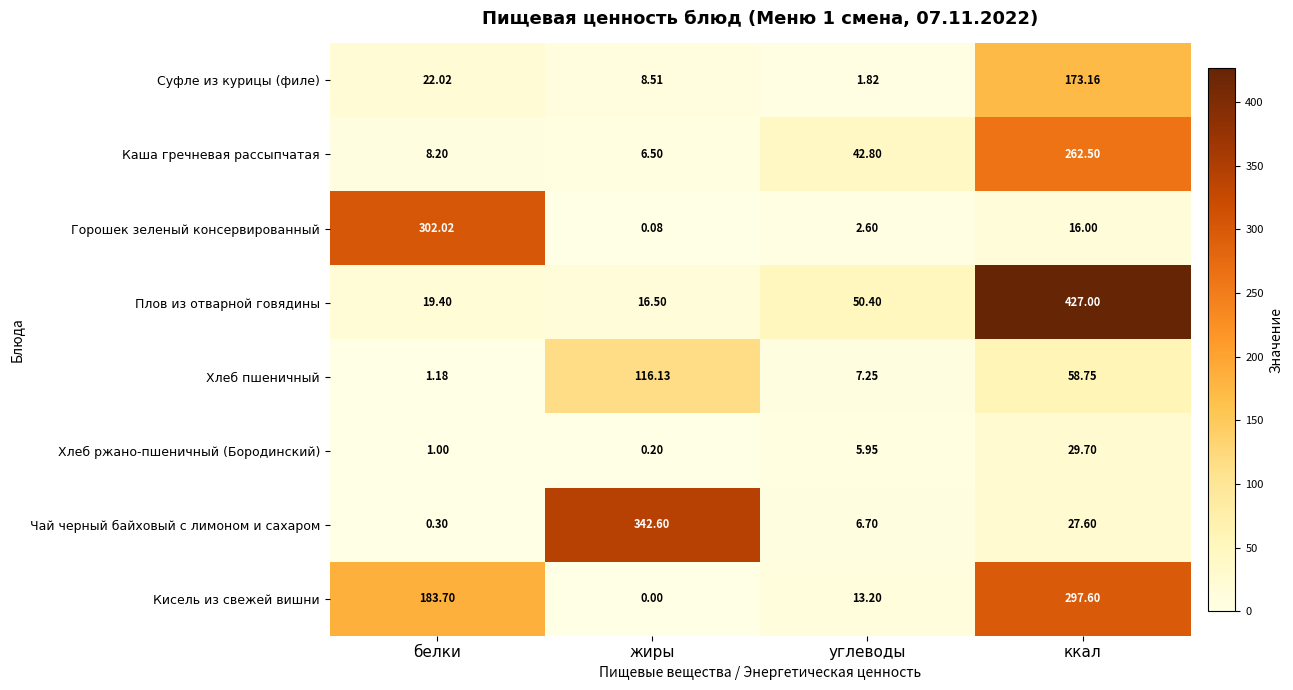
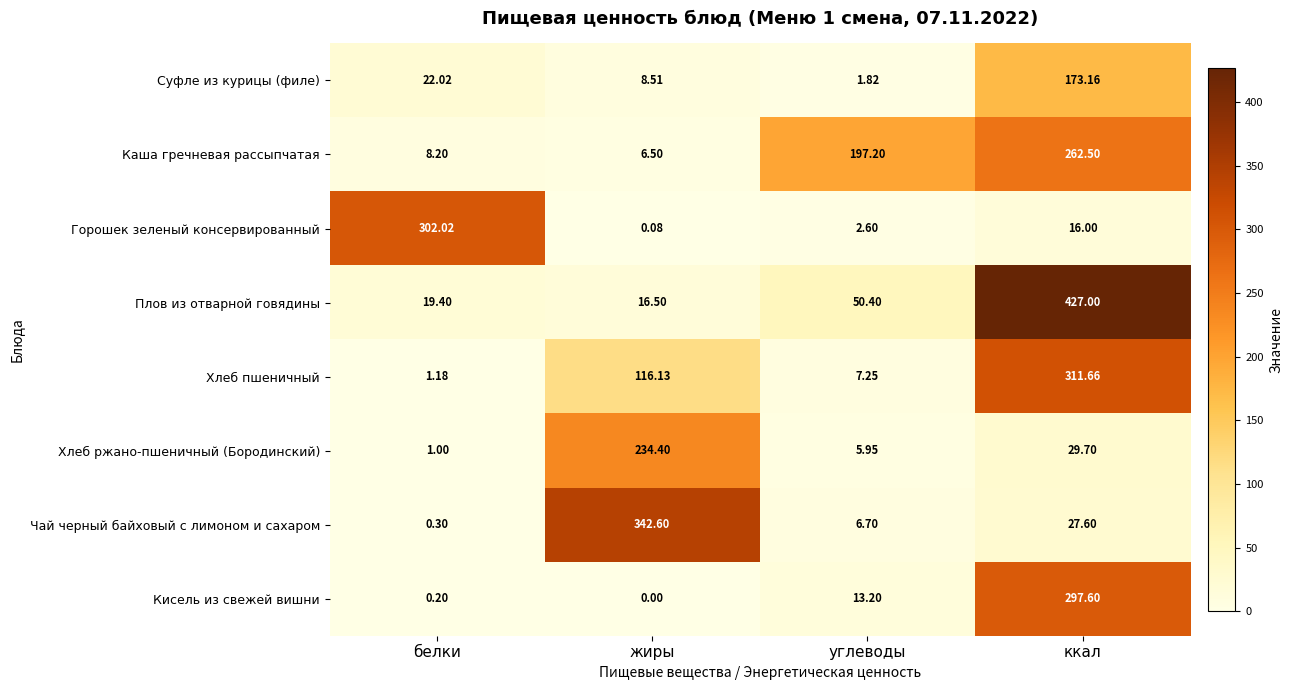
Каша гречневая рассыпчатая, углеводы: 42.80 -> 197.20
Хлеб пшеничный, ккал: 58.75 -> 311.66
Хлеб ржано-пшеничный (Бородинский), жиры: 0.20 -> 234.40
Кисель из свежей вишни, белки: 183.70 -> 0.20
